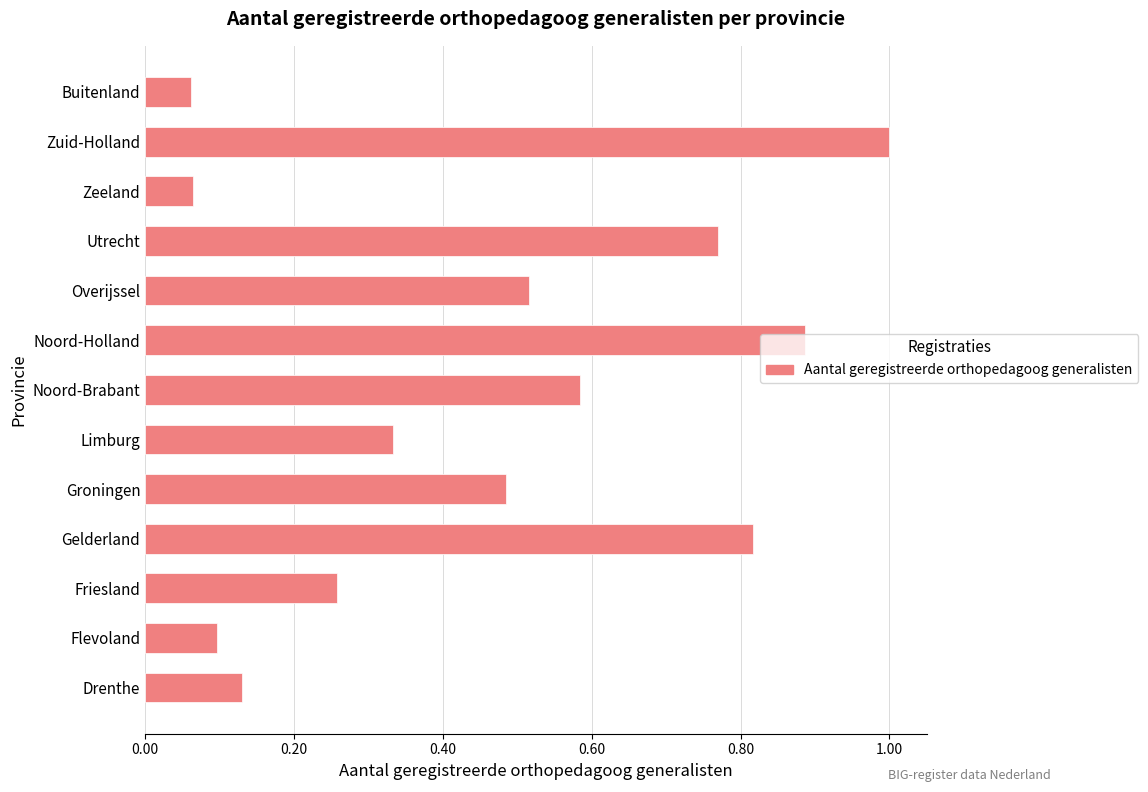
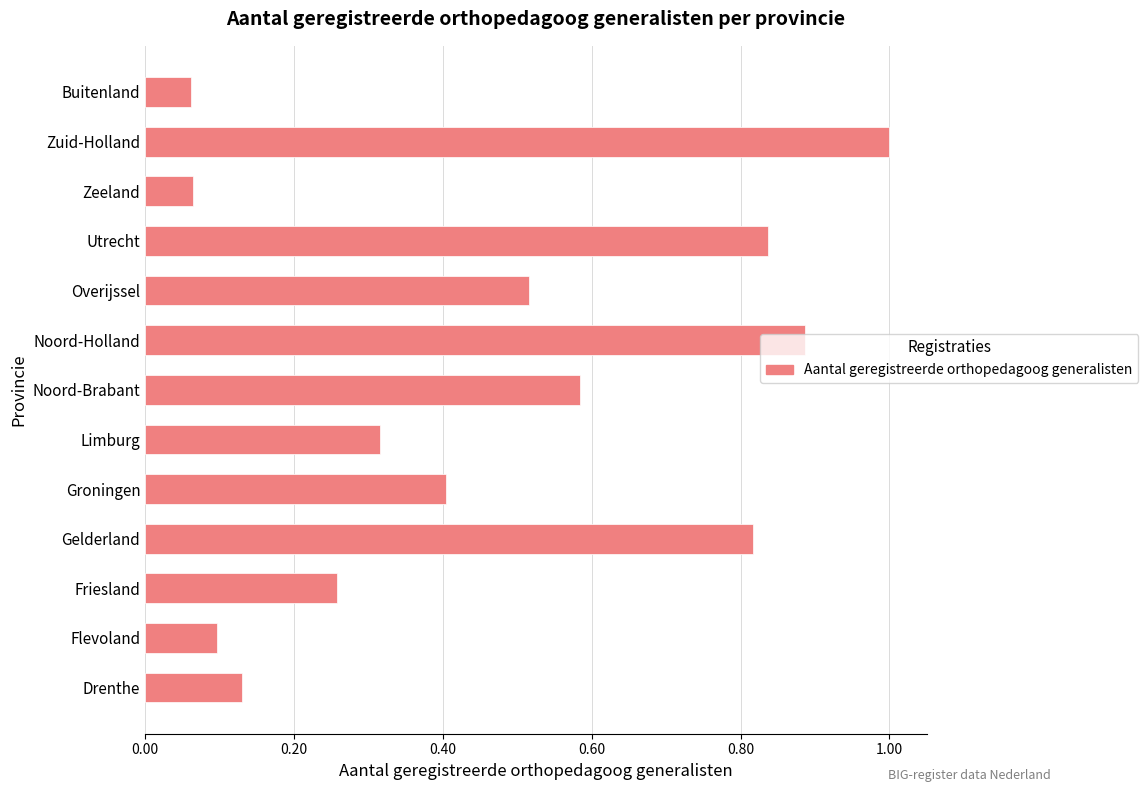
Utrecht: 0.77 -> 0.84
Limburg: 0.33 -> 0.32
Groningen: 0.48 -> 0.40
